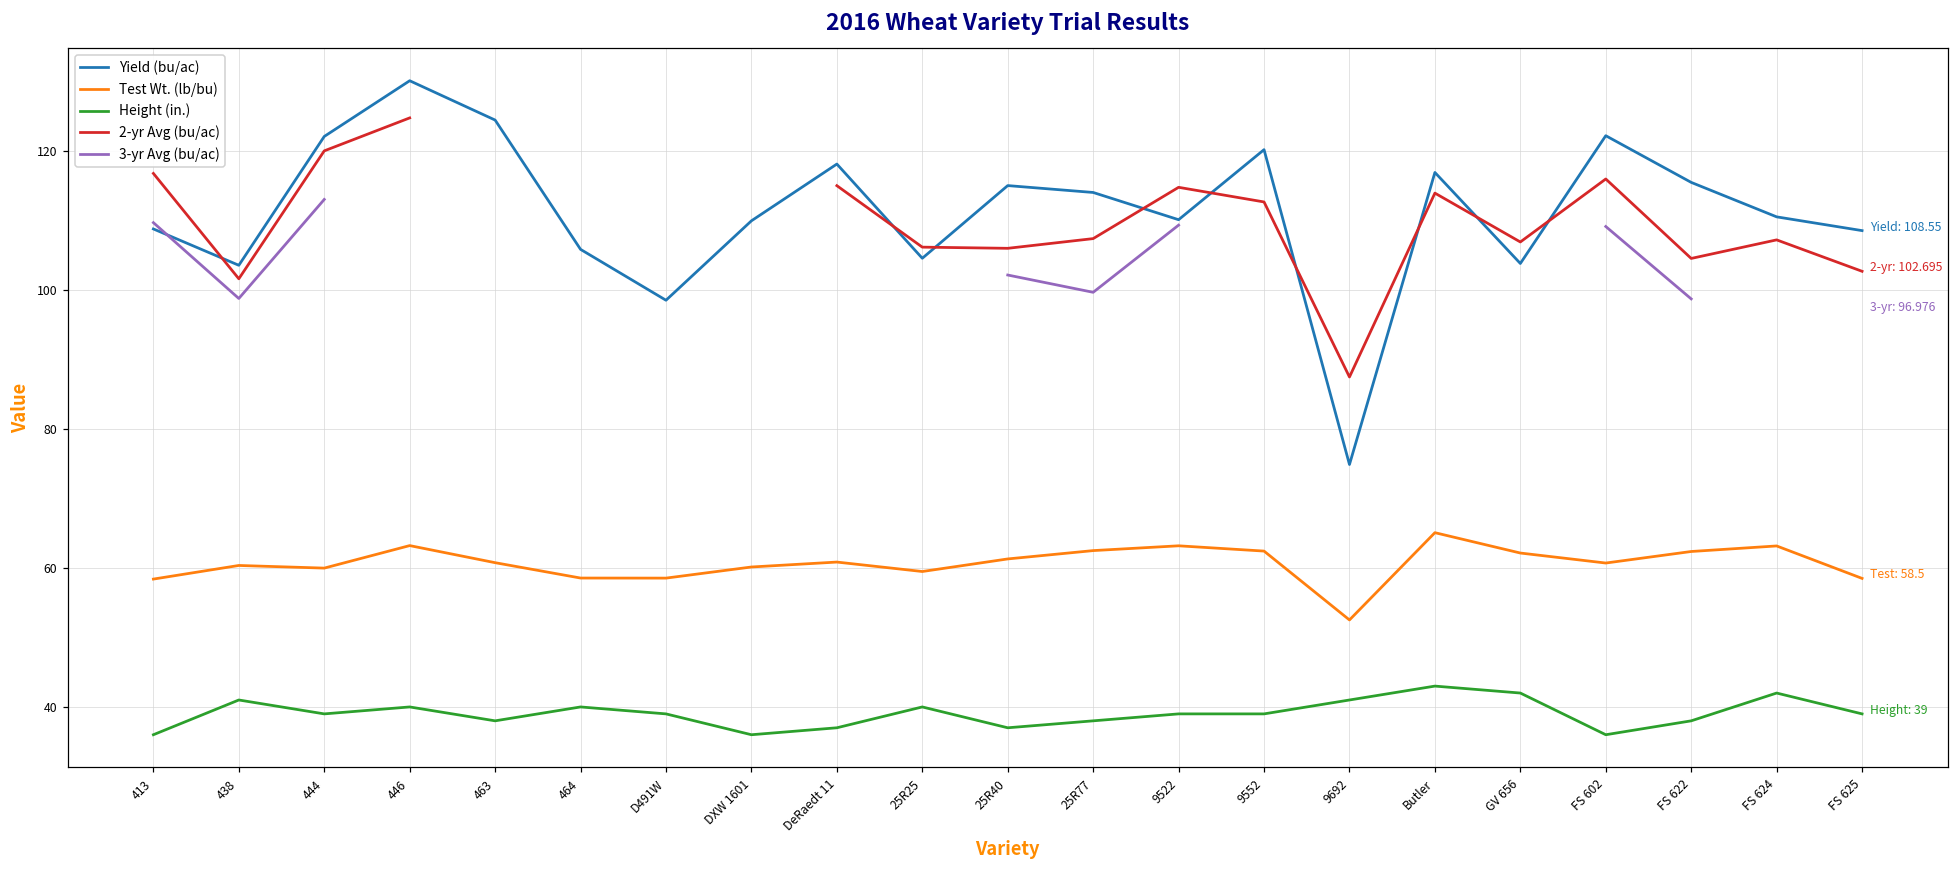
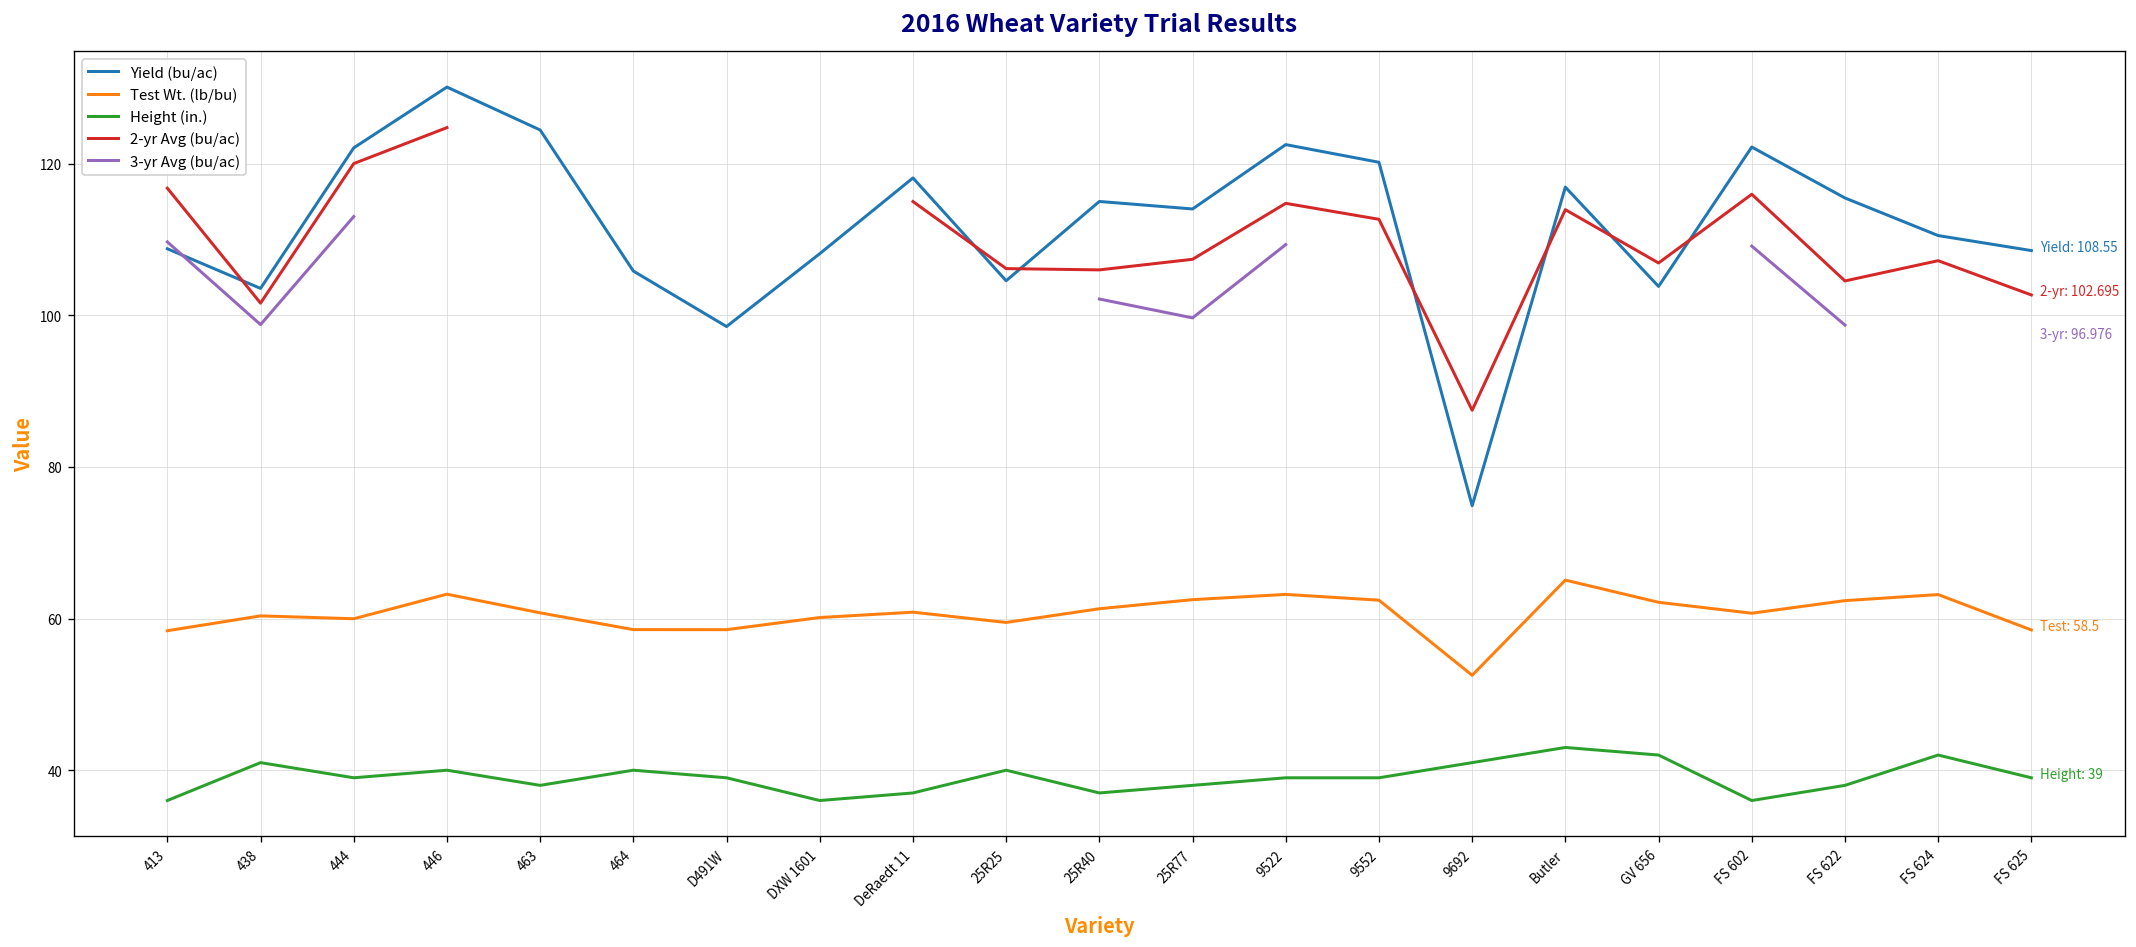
Yield (bu/ac), DXW 1601: 110 -> 108
Yield (bu/ac), 9522: 110 -> 123
